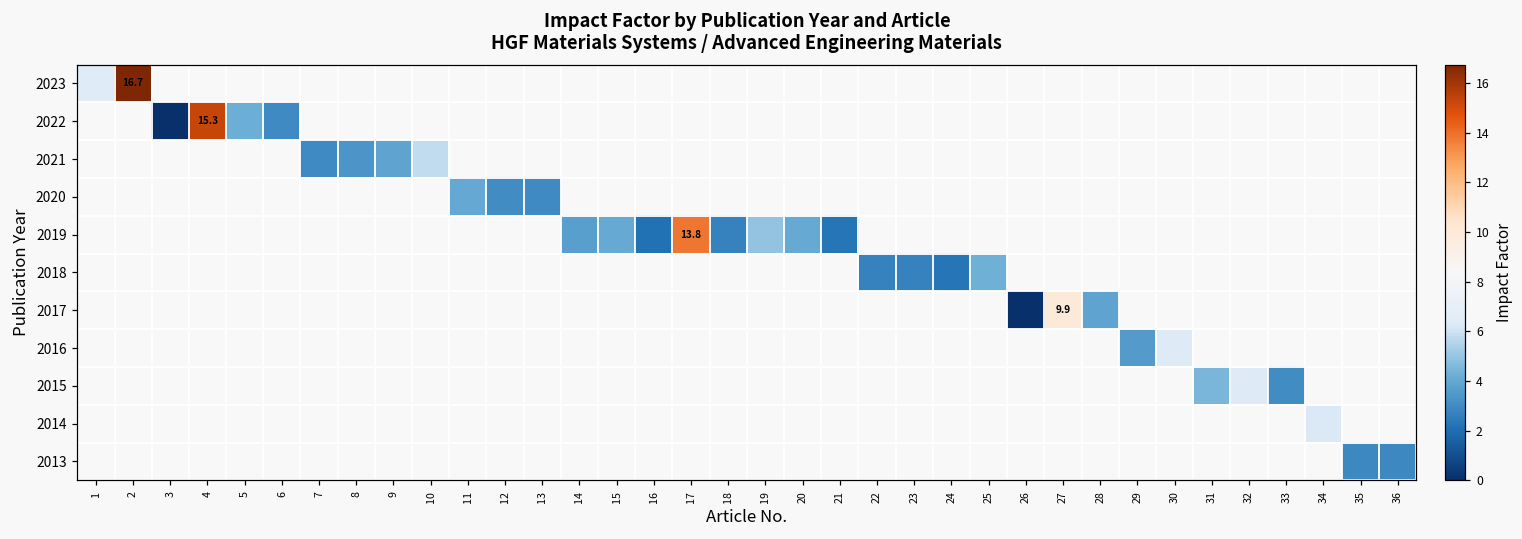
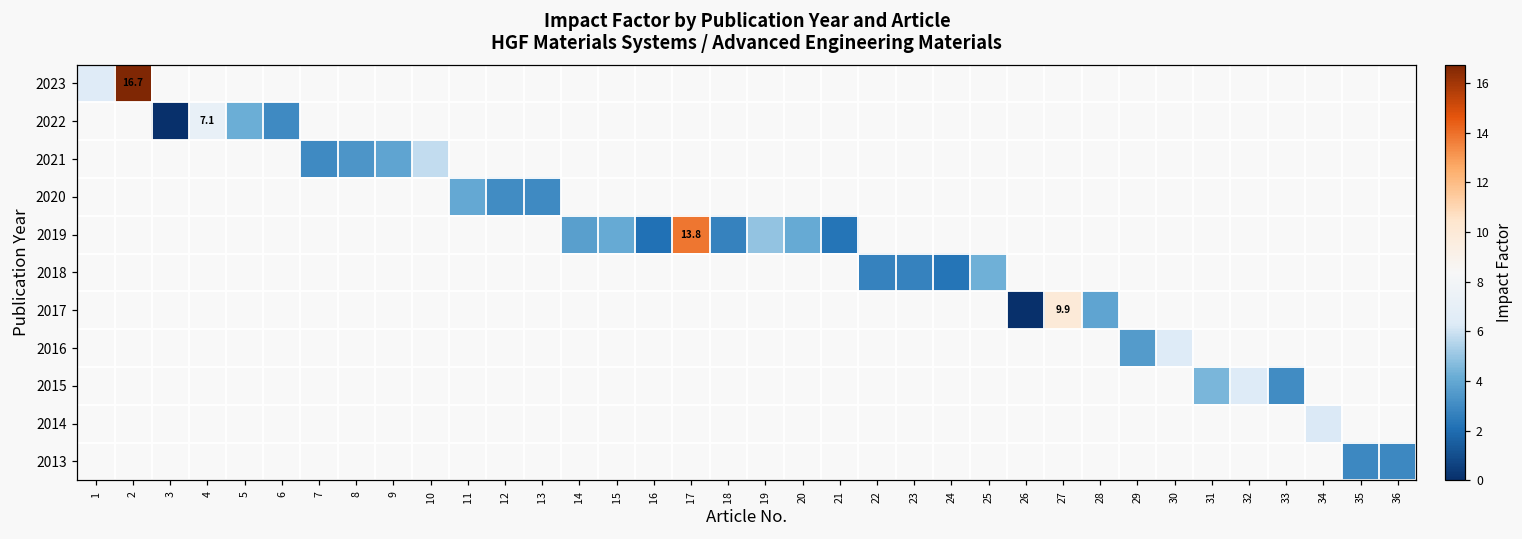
2022, 4: 15.3 -> 7.1
